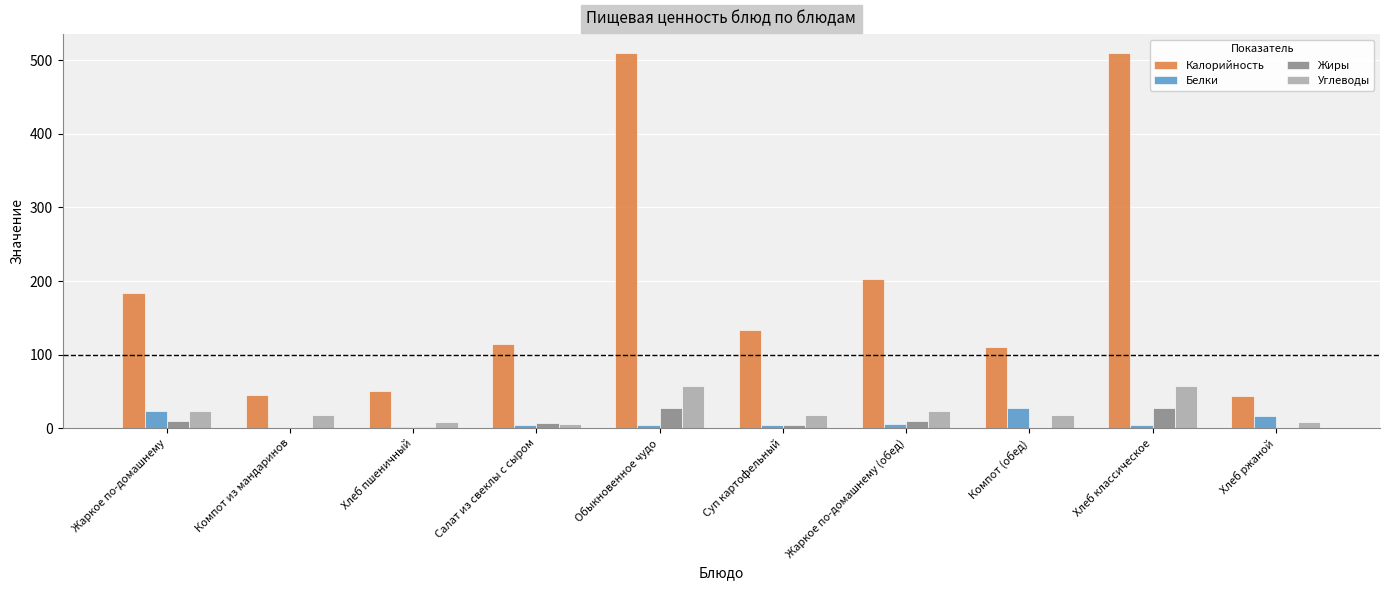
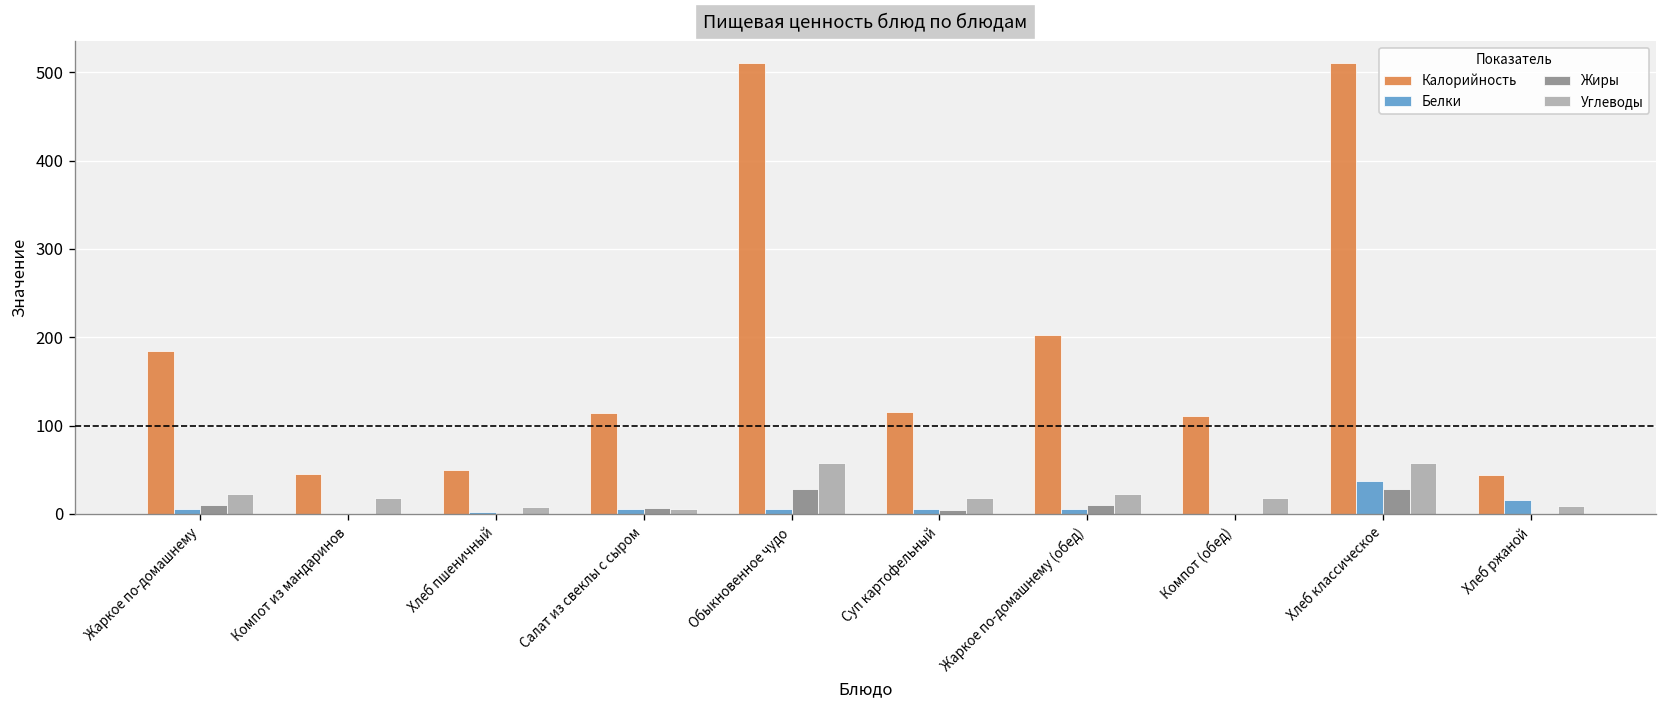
Белки, Жаркое по-домашнему: 20 -> 10
Калорийность, Суп картофельный: 130 -> 120
Белки, Компот (обед): 30 -> 0
Белки, Хлеб классическое: 10 -> 40
